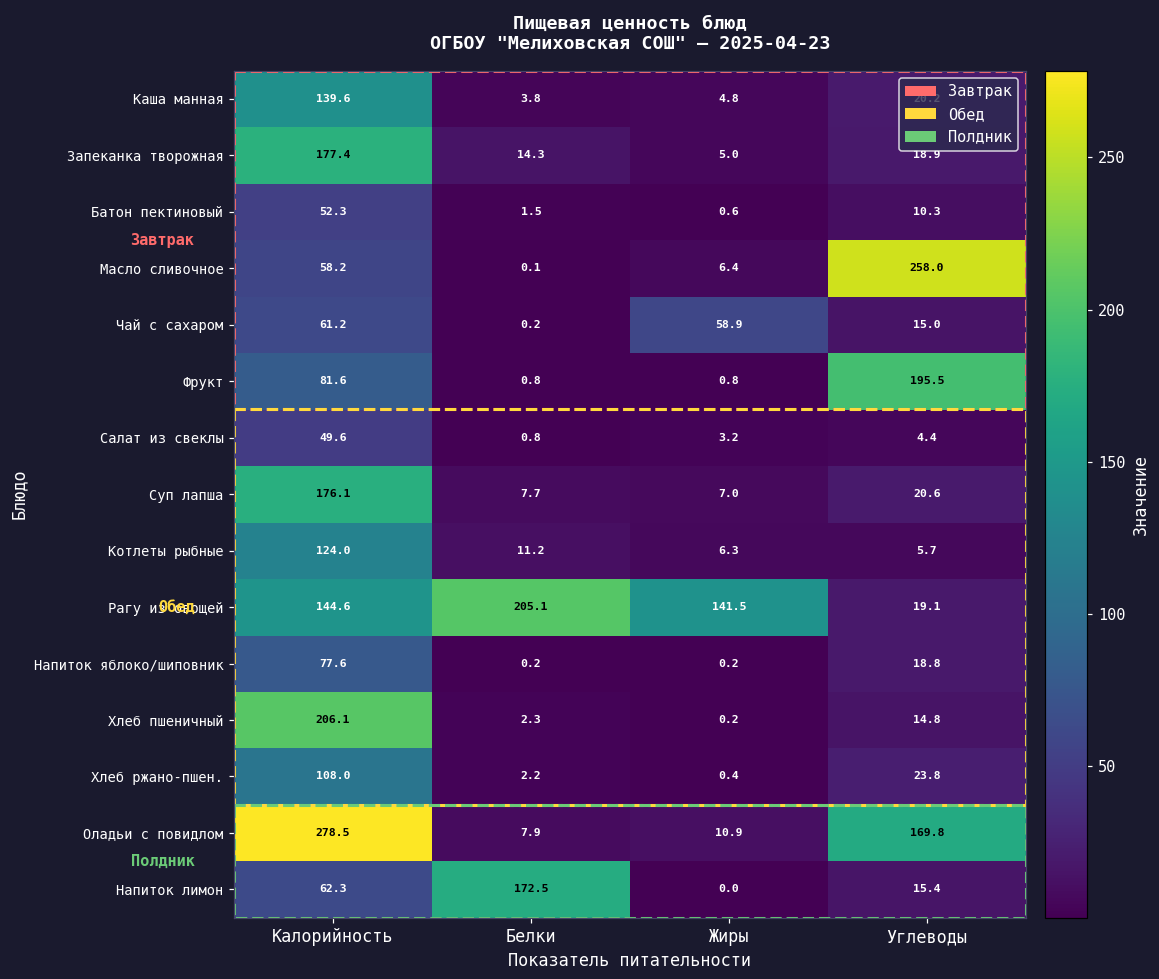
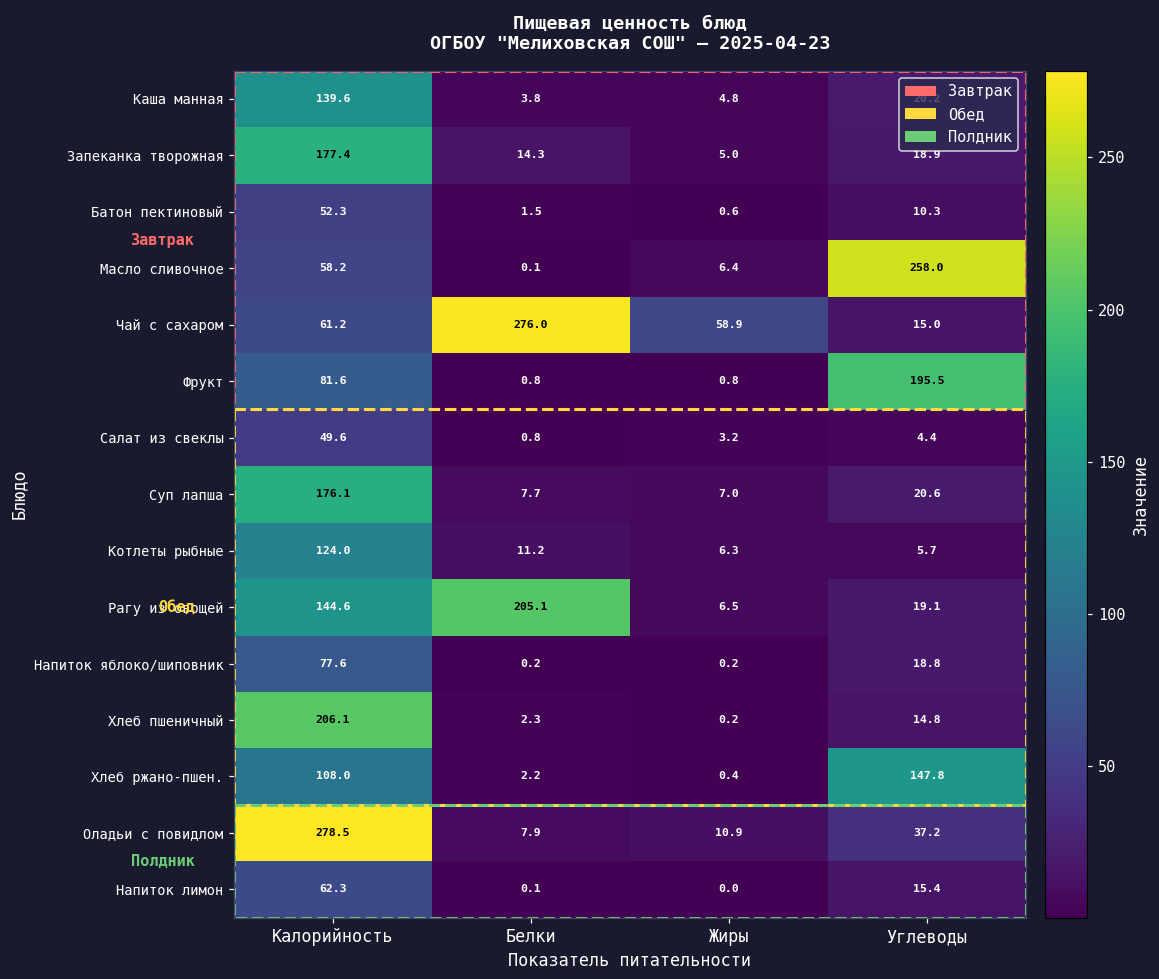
Чай с сахаром, Белки: 0.2 -> 276.0
Рагу из овощей, Жиры: 141.5 -> 6.5
Хлеб ржано-пшен., Углеводы: 23.8 -> 147.8
Оладьи с повидлом, Углеводы: 169.8 -> 37.2
Напиток лимон, Белки: 172.5 -> 0.1
